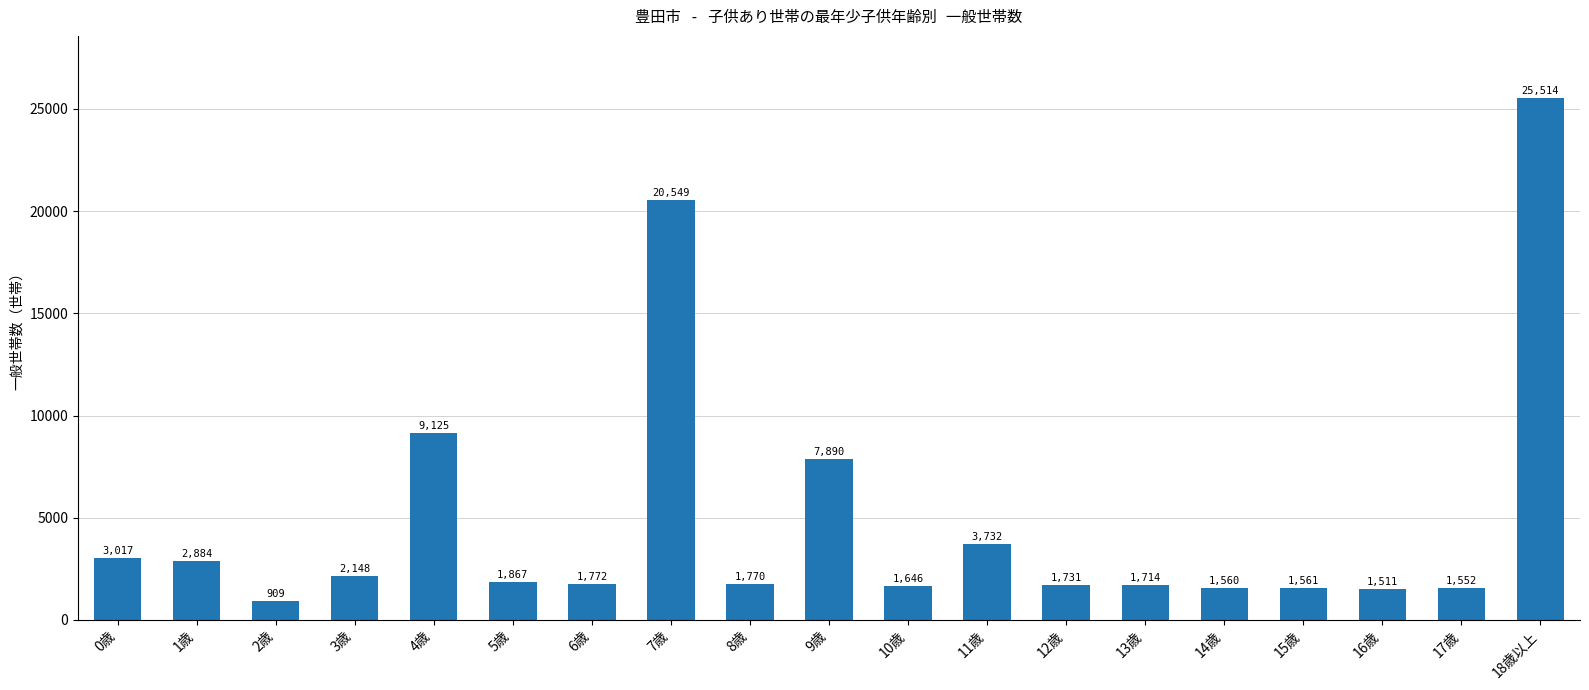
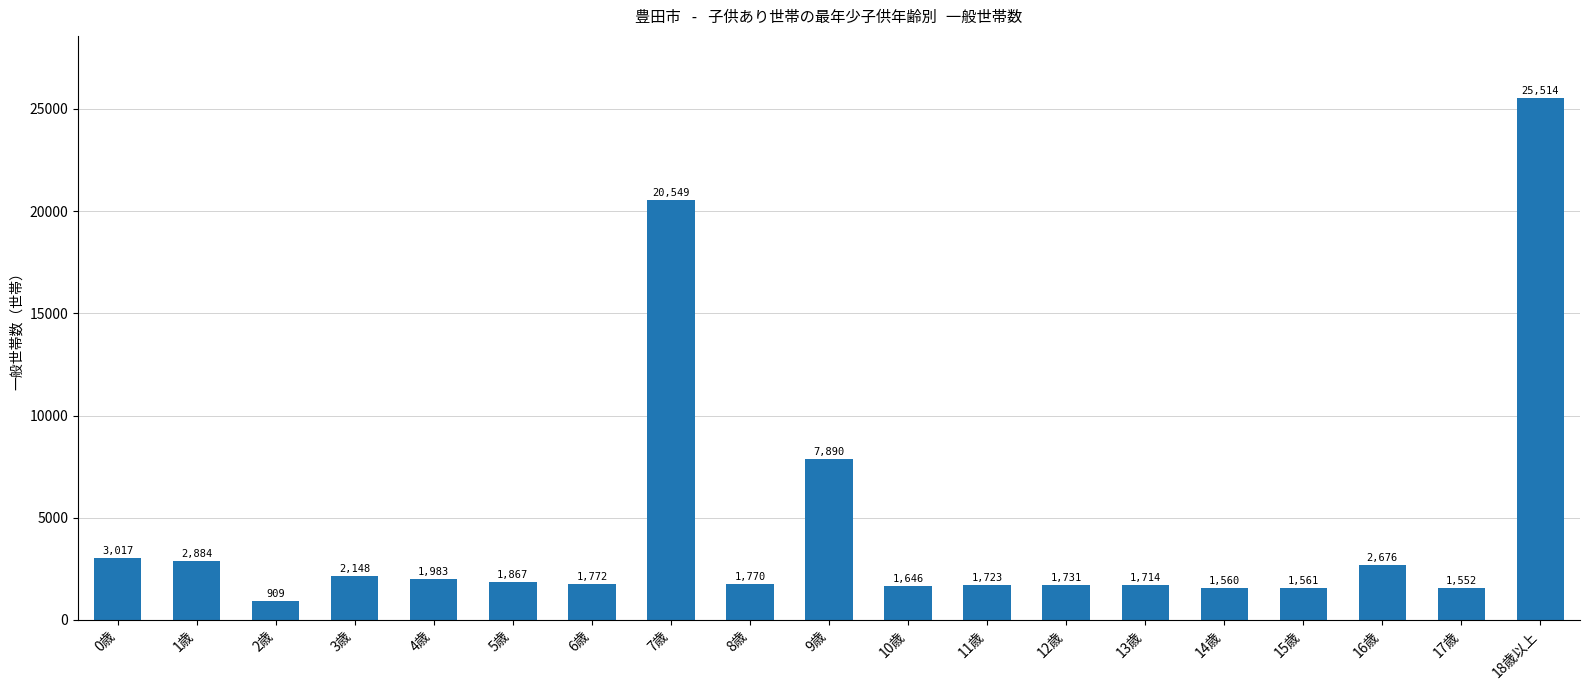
4歳: 9,125 -> 1,983
11歳: 3,732 -> 1,723
16歳: 1,511 -> 2,676
